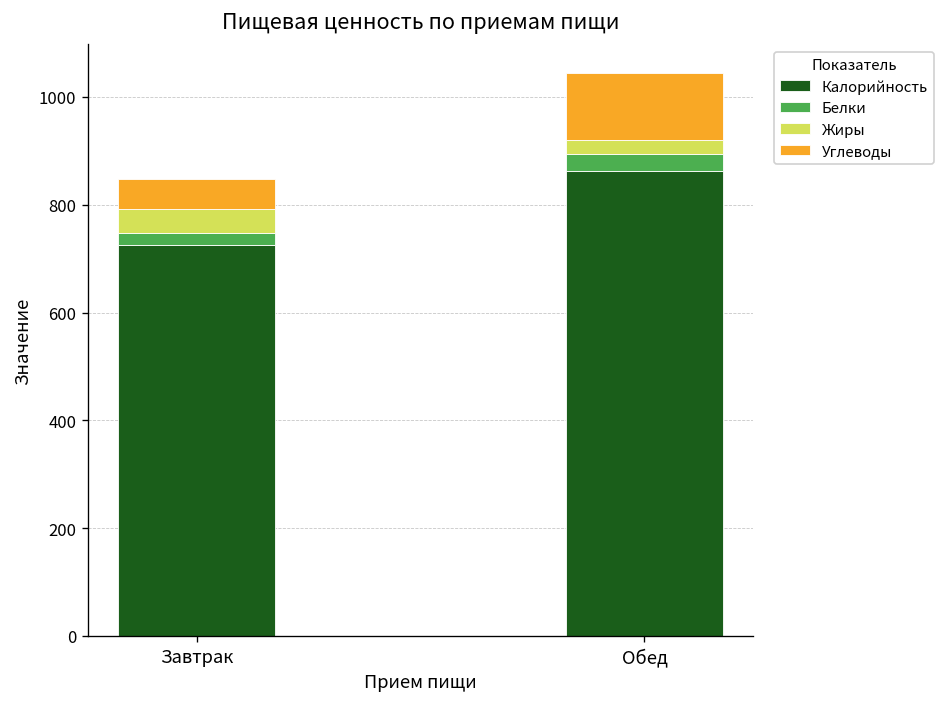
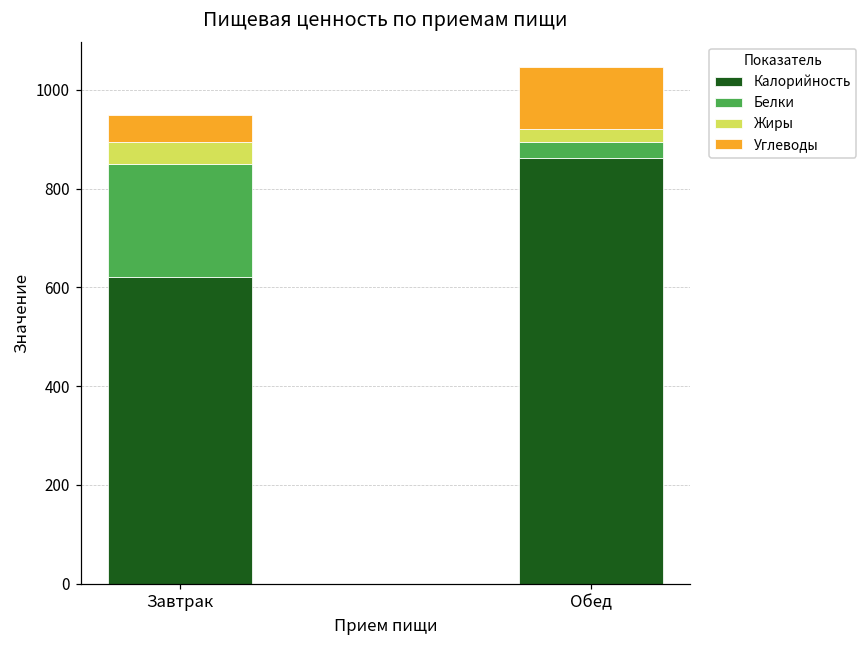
Калорийность, Завтрак: 730 -> 620
Белки, Завтрак: 20 -> 230
